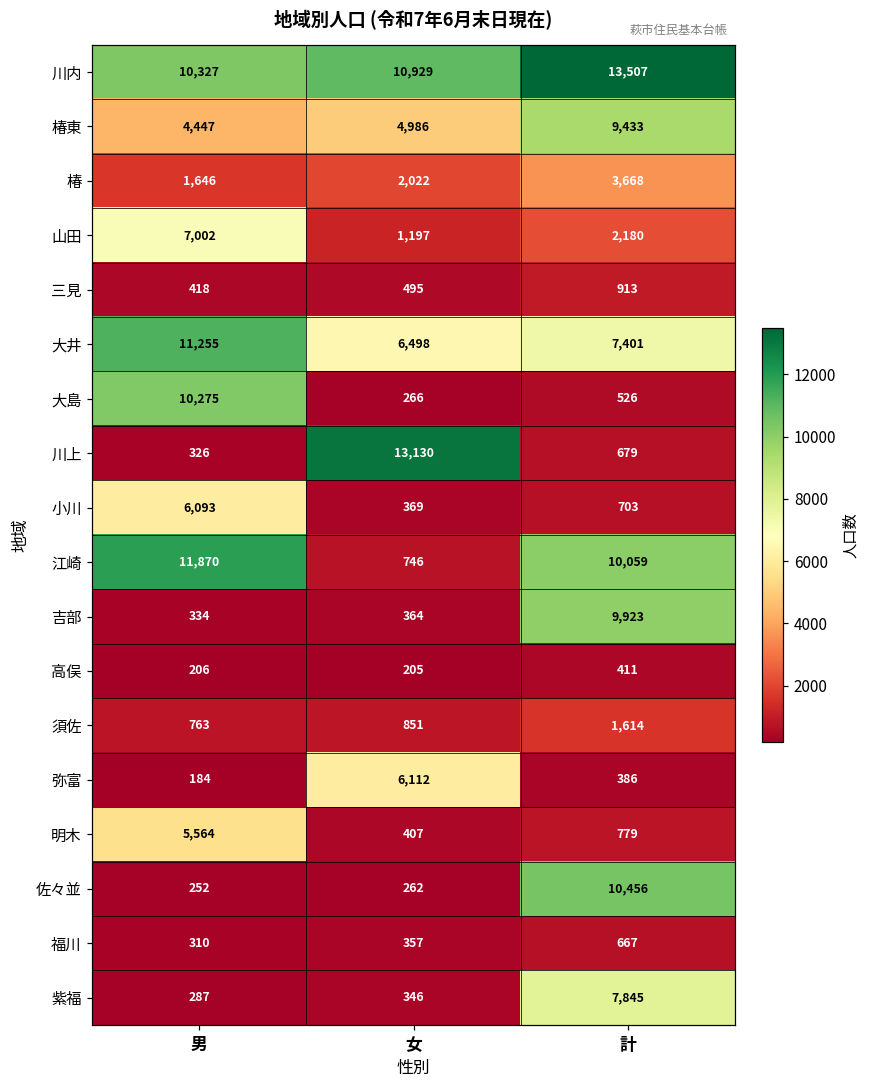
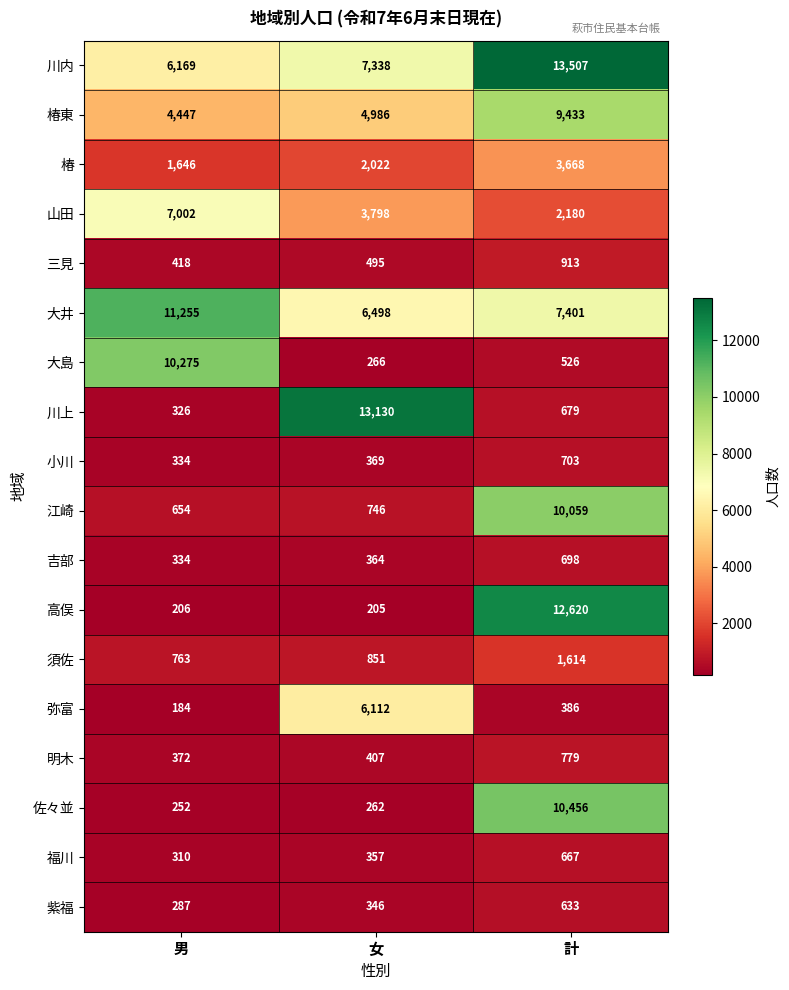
川内, 男: 10,327 -> 6,169
川内, 女: 10,929 -> 7,338
山田, 女: 1,197 -> 3,798
小川, 男: 6,093 -> 334
江崎, 男: 11,870 -> 654
吉部, 計: 9,923 -> 698
高俣, 計: 411 -> 12,620
明木, 男: 5,564 -> 372
紫福, 計: 7,845 -> 633
